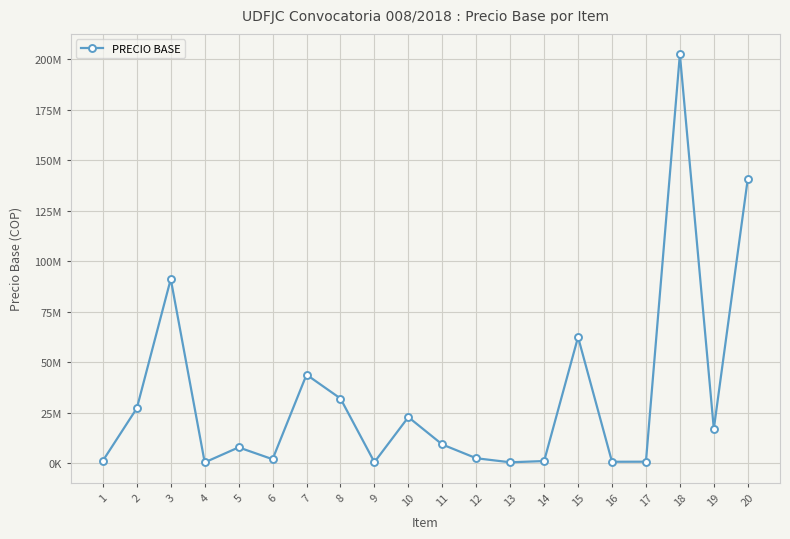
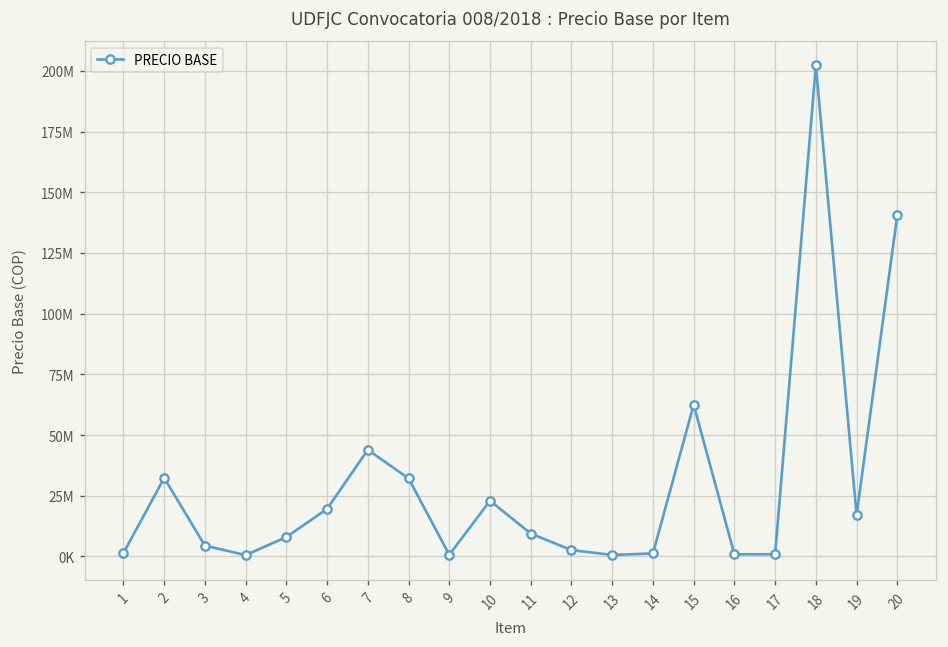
2: 27000000 -> 32000000
3: 91000000 -> 4000000
6: 2000000 -> 20000000
